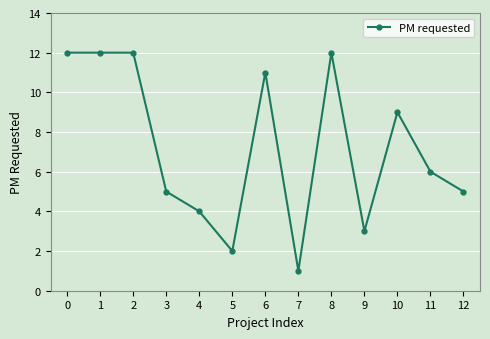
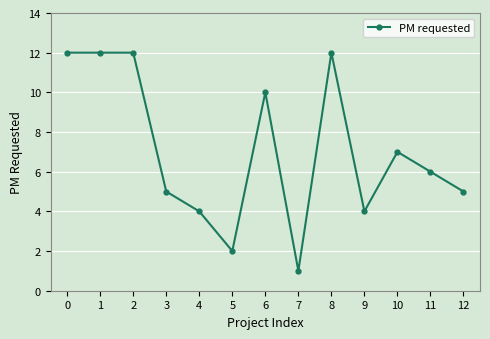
6: 11 -> 10
9: 3 -> 4
10: 9 -> 7
